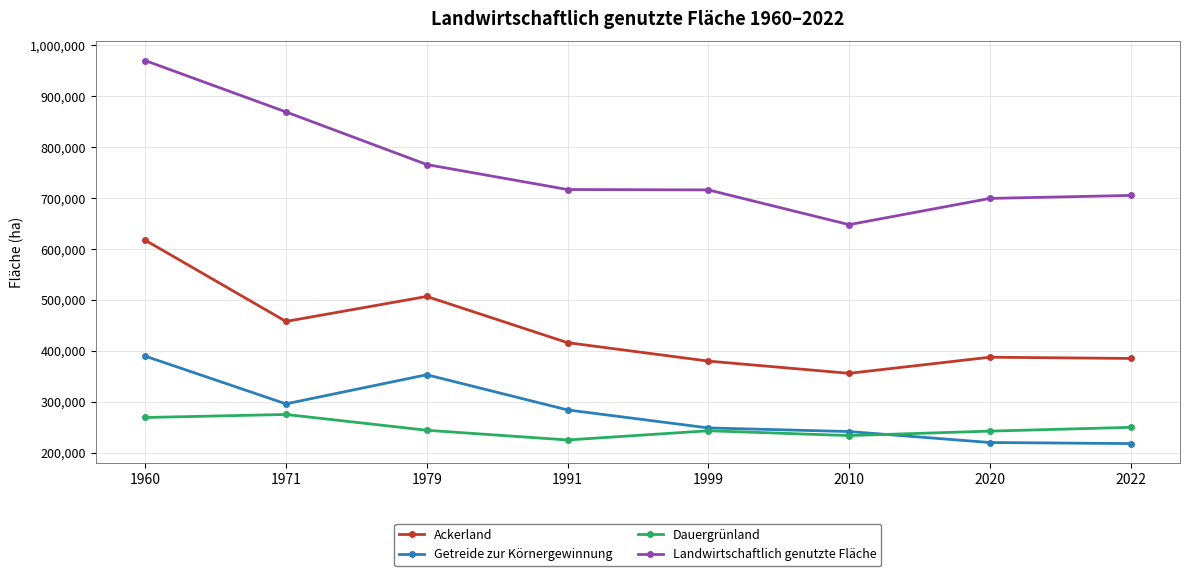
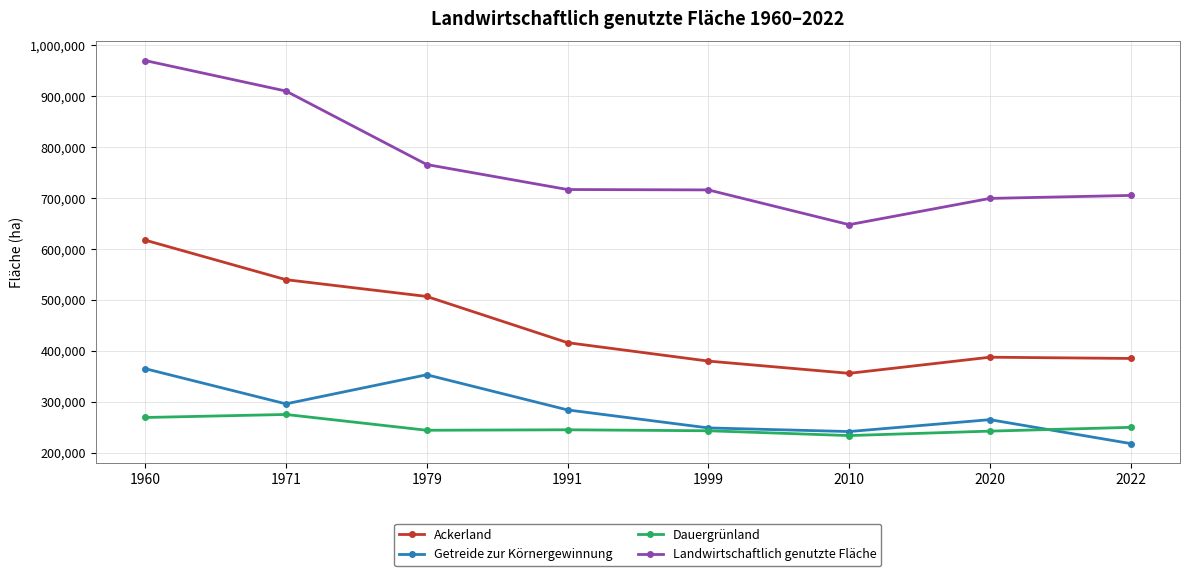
Getreide zur Körnergewinnung, 1960: 390,000 -> 360,000
Ackerland, 1971: 460,000 -> 540,000
Landwirtschaftlich genutzte Fläche, 1971: 870,000 -> 910,000
Dauergrünland, 1991: 220,000 -> 240,000
Getreide zur Körnergewinnung, 2020: 220,000 -> 260,000
